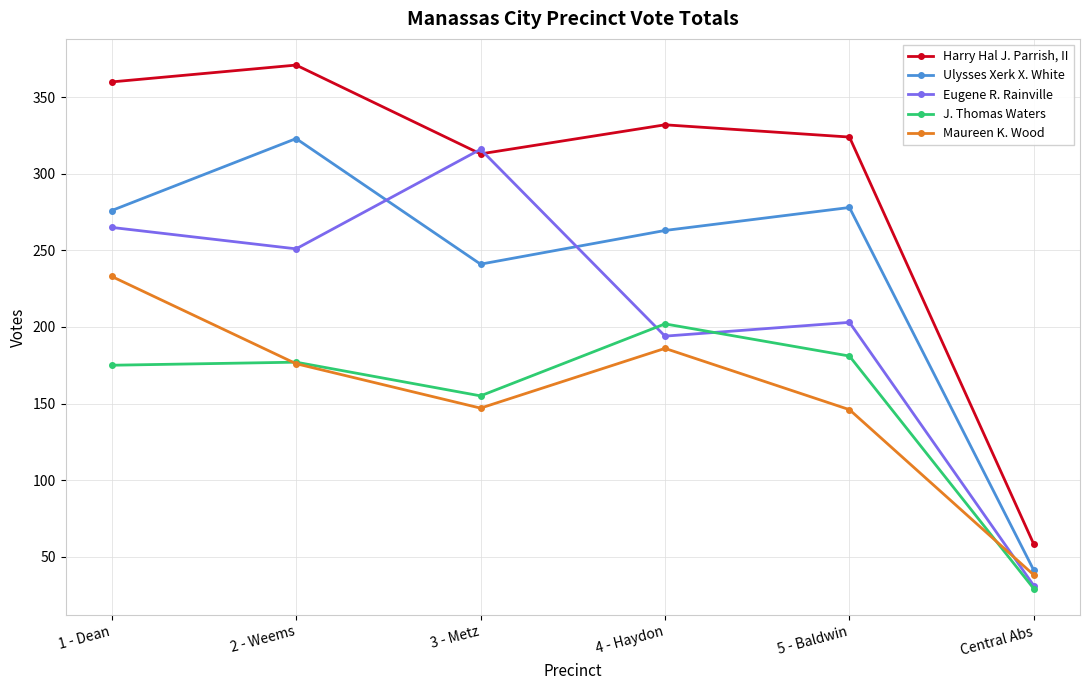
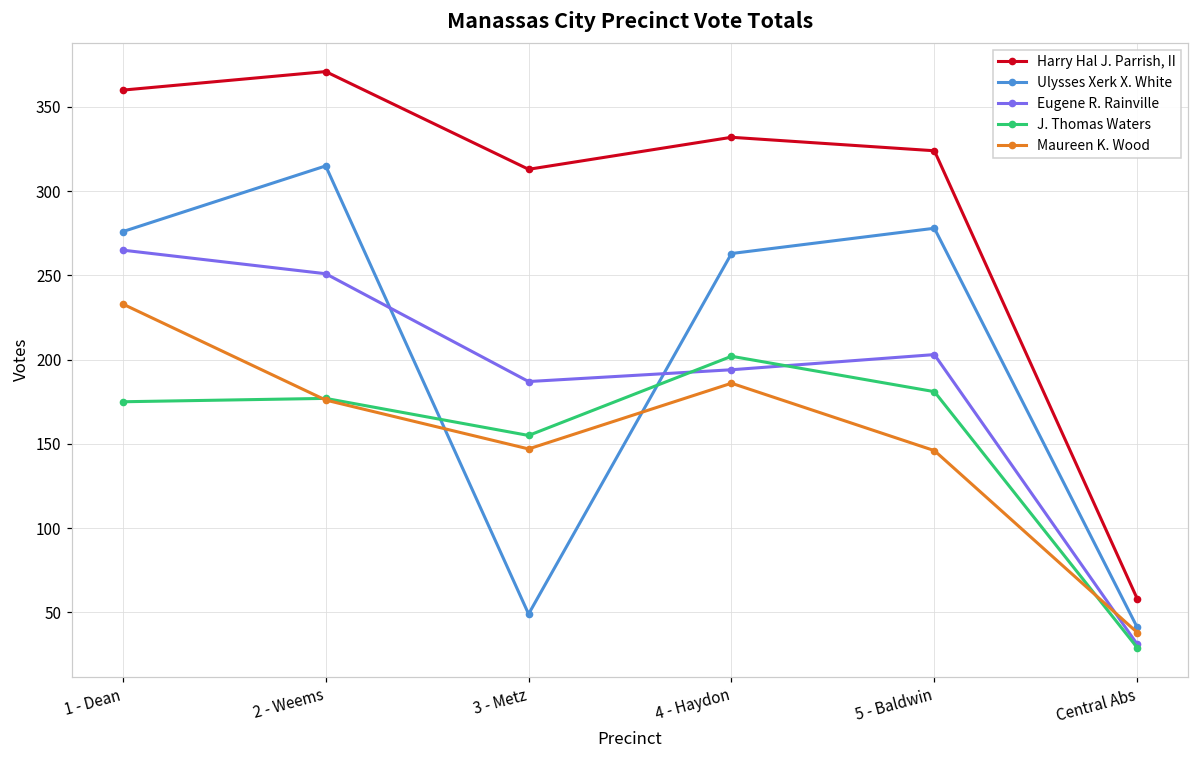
Ulysses Xerk X. White, 2 - Weems: 323 -> 315
Ulysses Xerk X. White, 3 - Metz: 241 -> 49
Eugene R. Rainville, 3 - Metz: 316 -> 187
